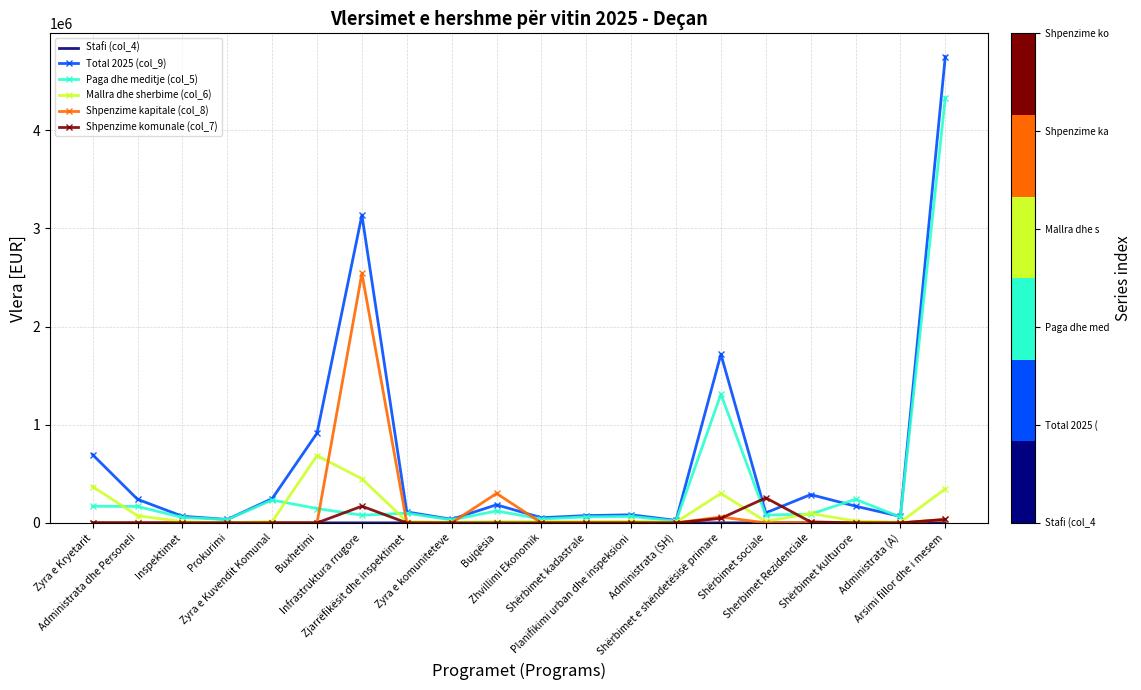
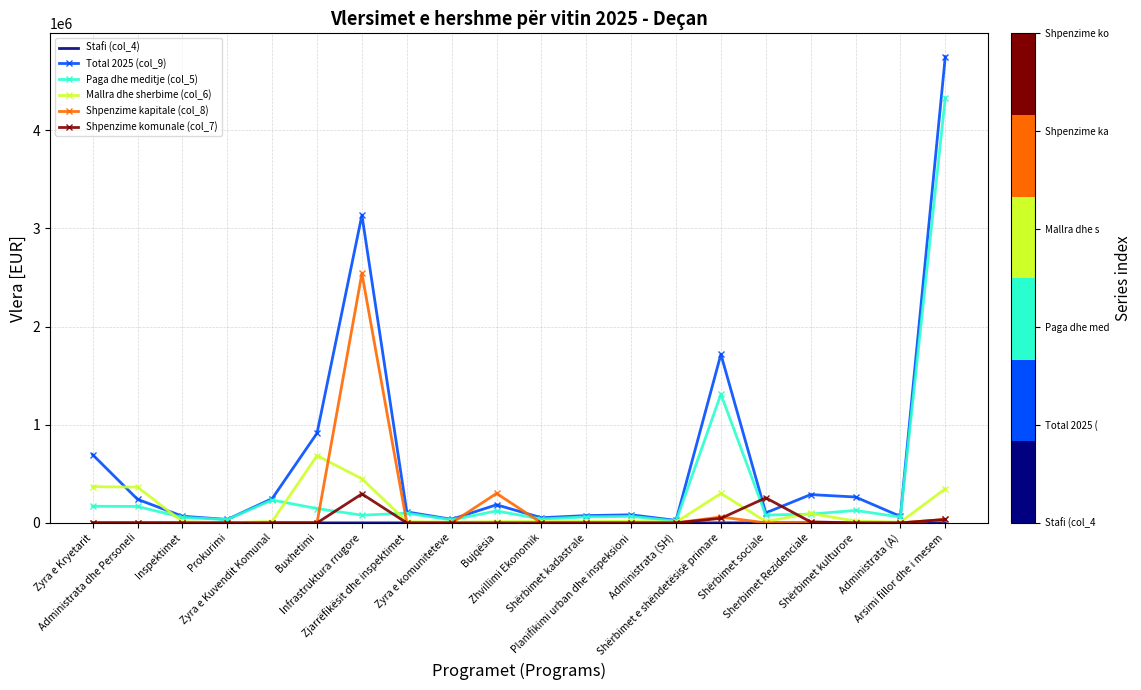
Mallra dhe sherbime (col_6), Administrata dhe Personeli: 100000 -> 400000
Shpenzime komunale (col_7), Infrastruktura rrugore: 200000 -> 300000
Total 2025 (col_9), Shërbimet kulturore: 200000 -> 300000
Paga dhe meditje (col_5), Shërbimet kulturore: 200000 -> 100000
